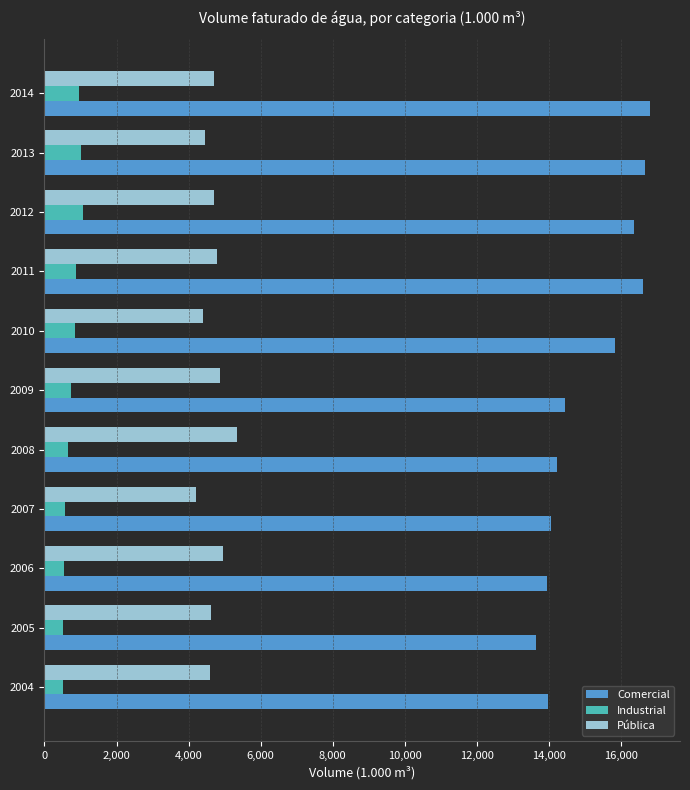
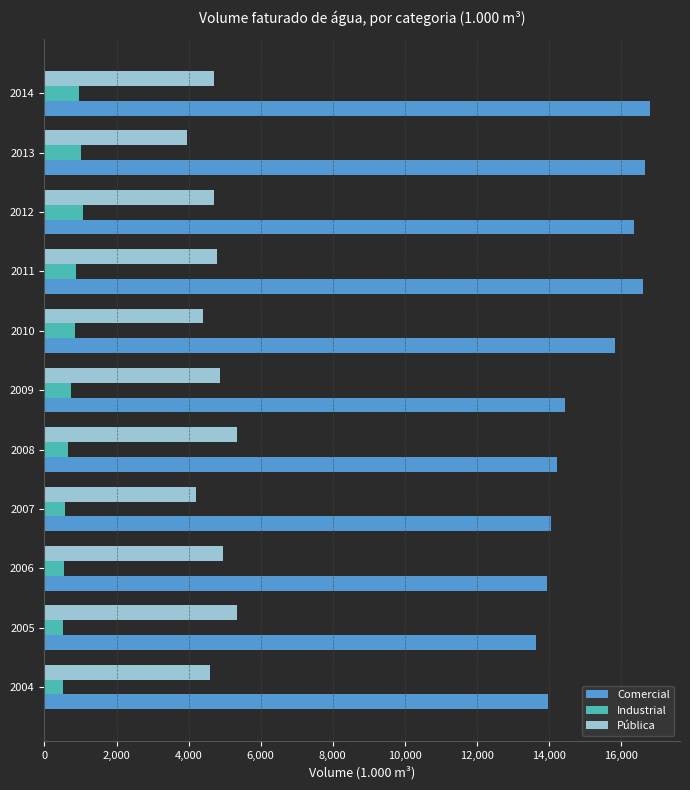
Pública, 2013: 4,500 -> 4,000
Pública, 2005: 4,600 -> 5,400
